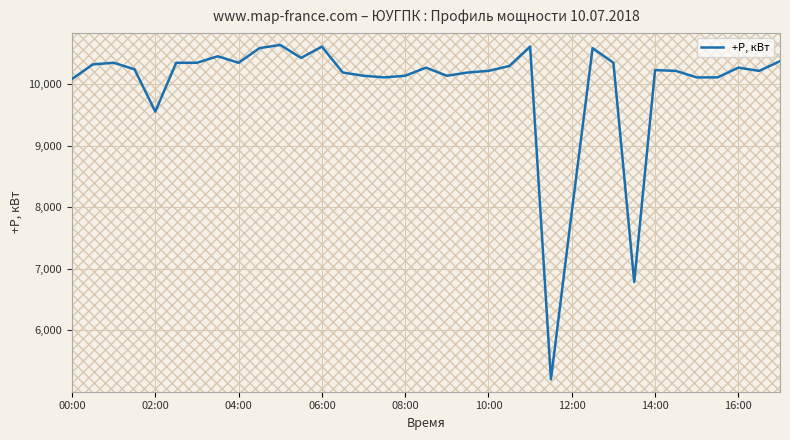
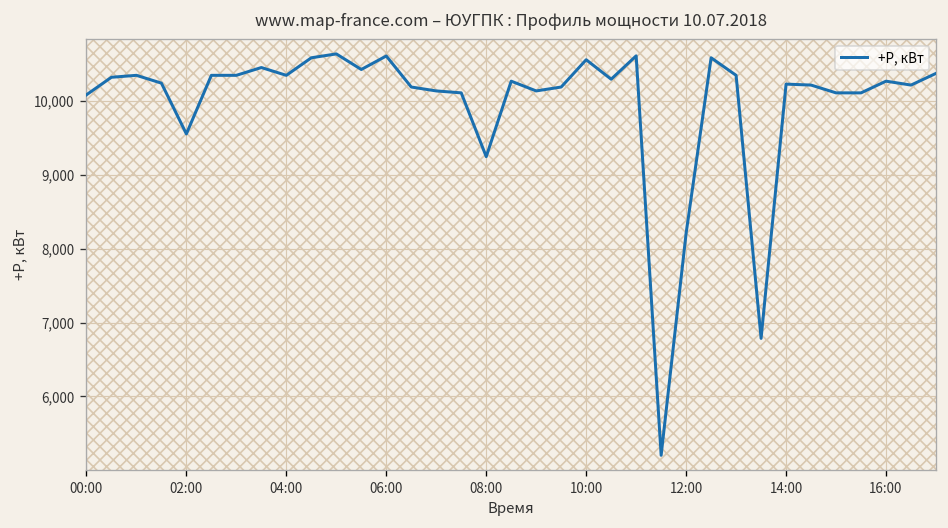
08:00: 10,100 -> 9,200
10:00: 10,200 -> 10,600
12:00: 7,900 -> 8,200
